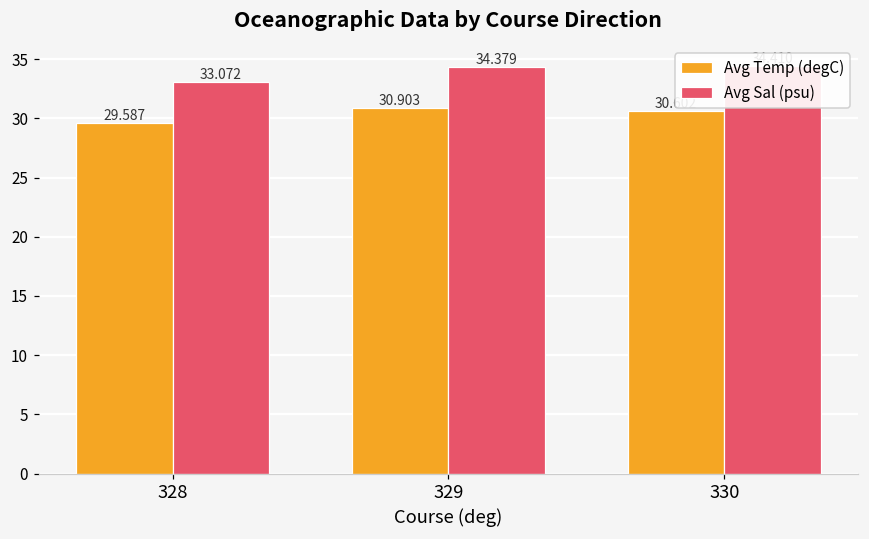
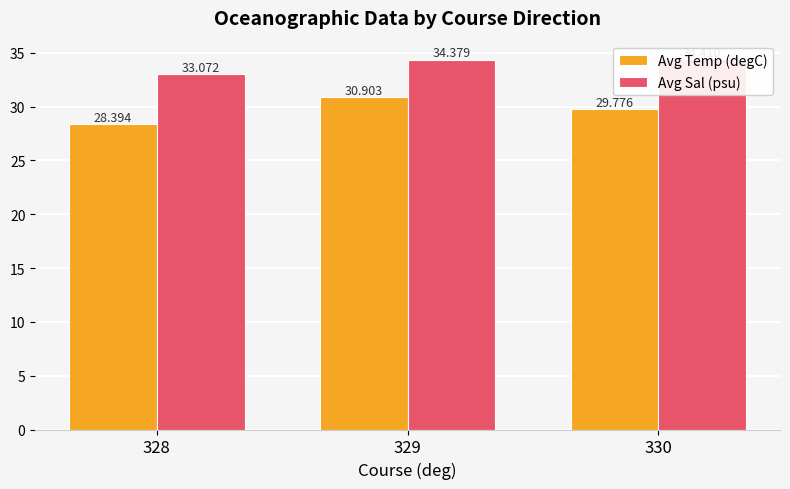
Avg Temp (degC), 328: 29.587 -> 28.394
Avg Temp (degC), 330: 30.6 -> 29.8
